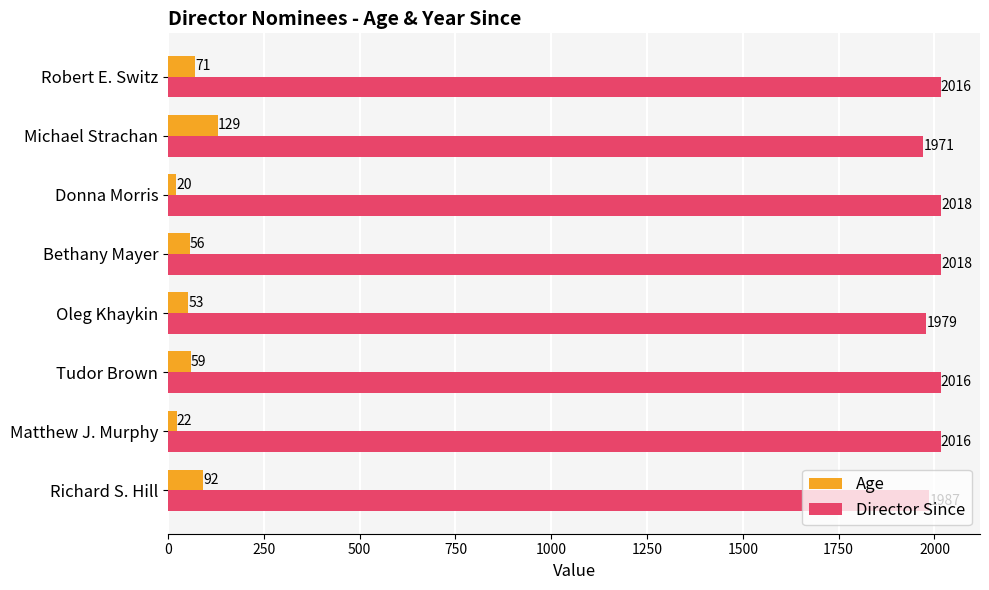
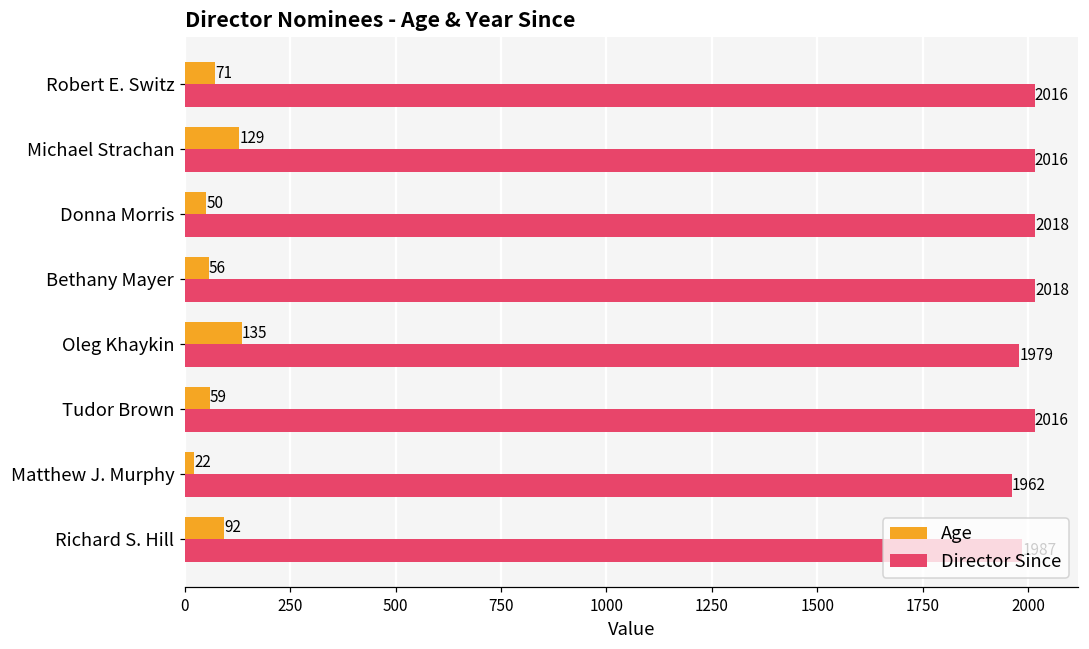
Director Since, Michael Strachan: 1971 -> 2016
Age, Donna Morris: 20 -> 50
Age, Oleg Khaykin: 53 -> 135
Director Since, Matthew J. Murphy: 2016 -> 1962
